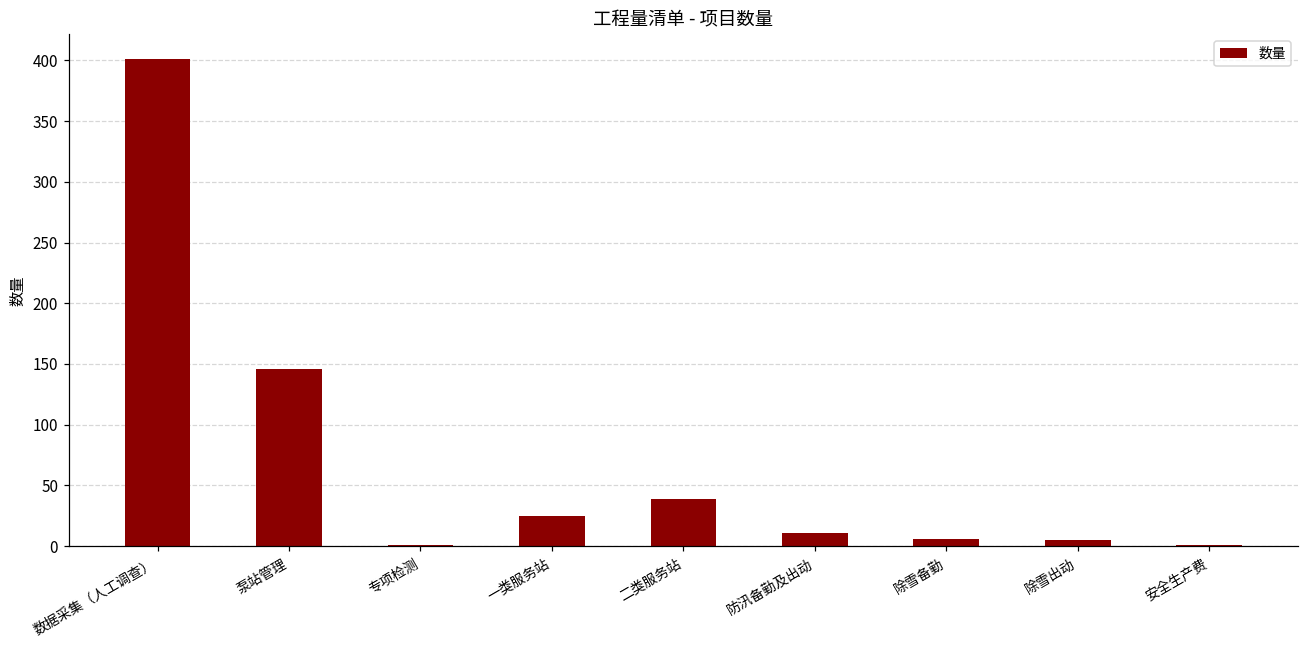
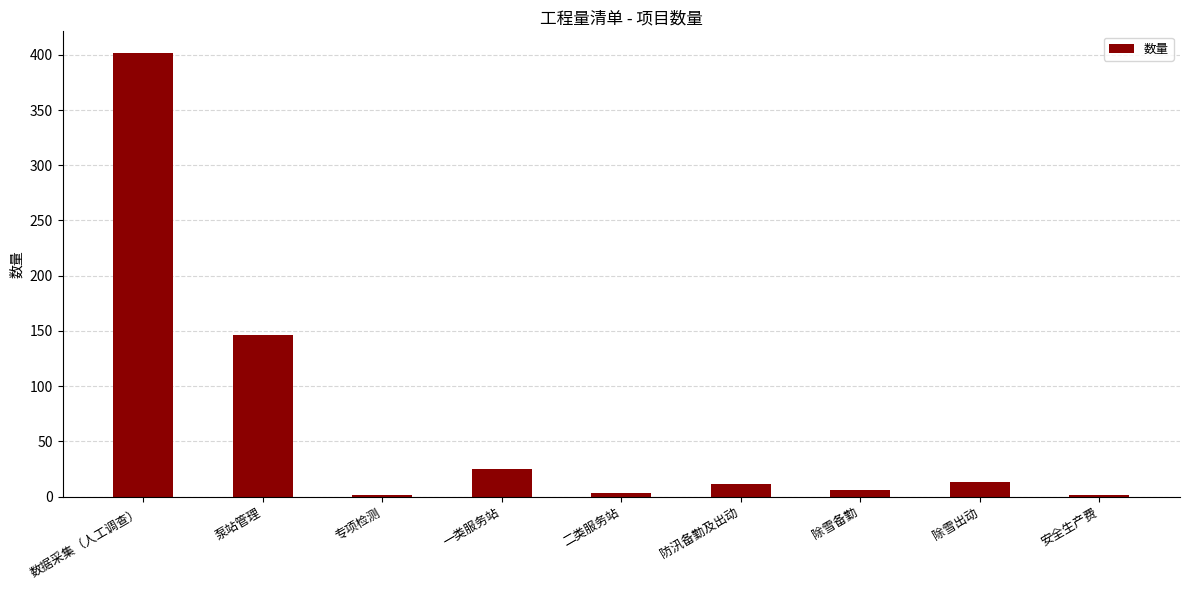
二类服务站: 39 -> 3
除雪出动: 5 -> 13
